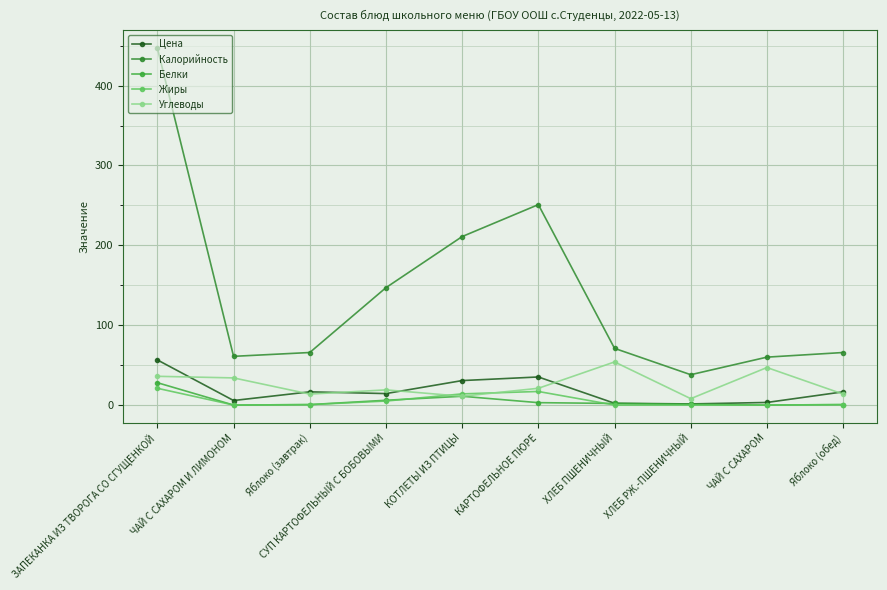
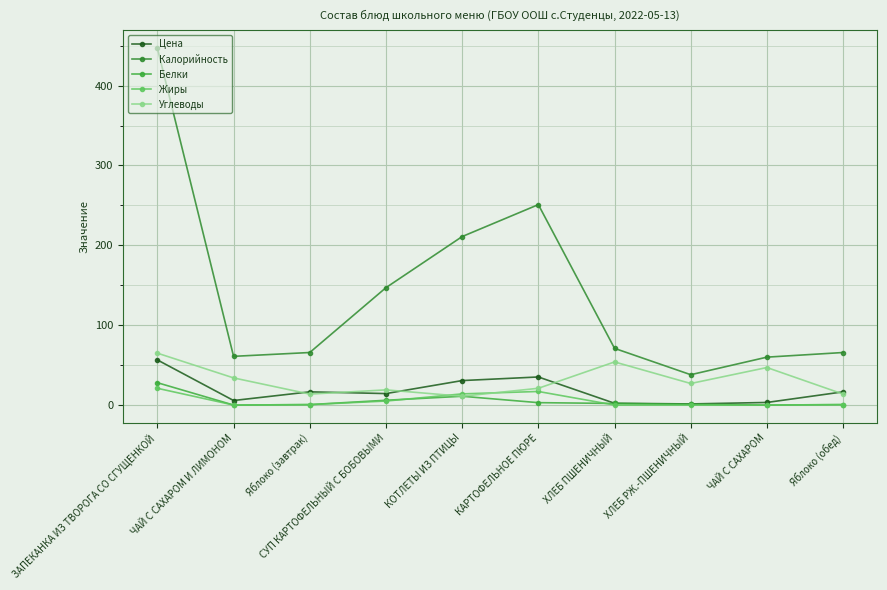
Углеводы, ЗАПЕКАНКА ИЗ ТВОРОГА СО СГУЩЕНКОЙ: 40 -> 70
Углеводы, ХЛЕБ РЖ.-ПШЕНИЧНЫЙ: 10 -> 30
